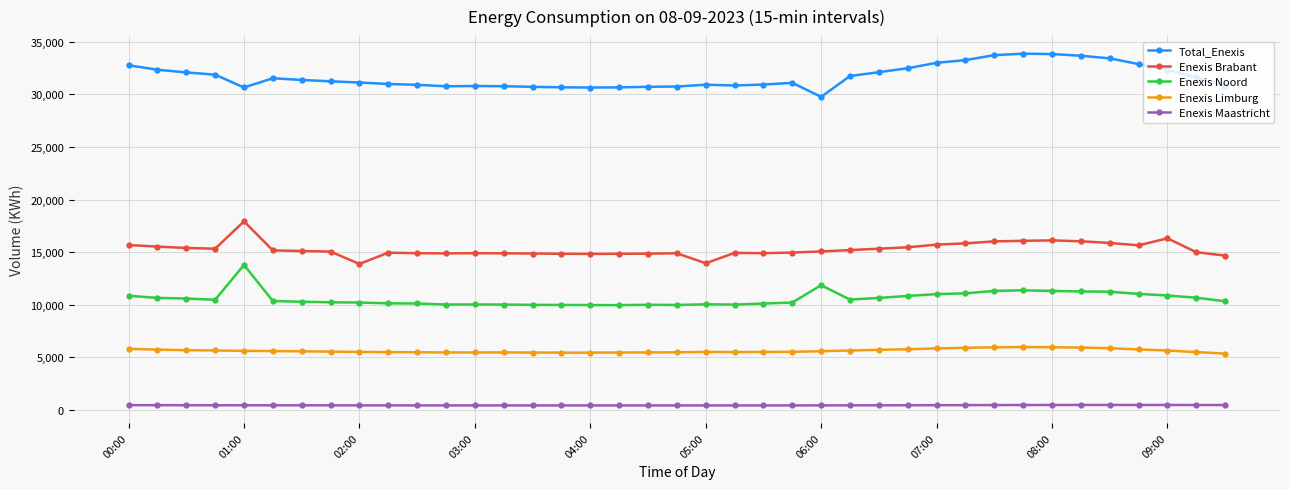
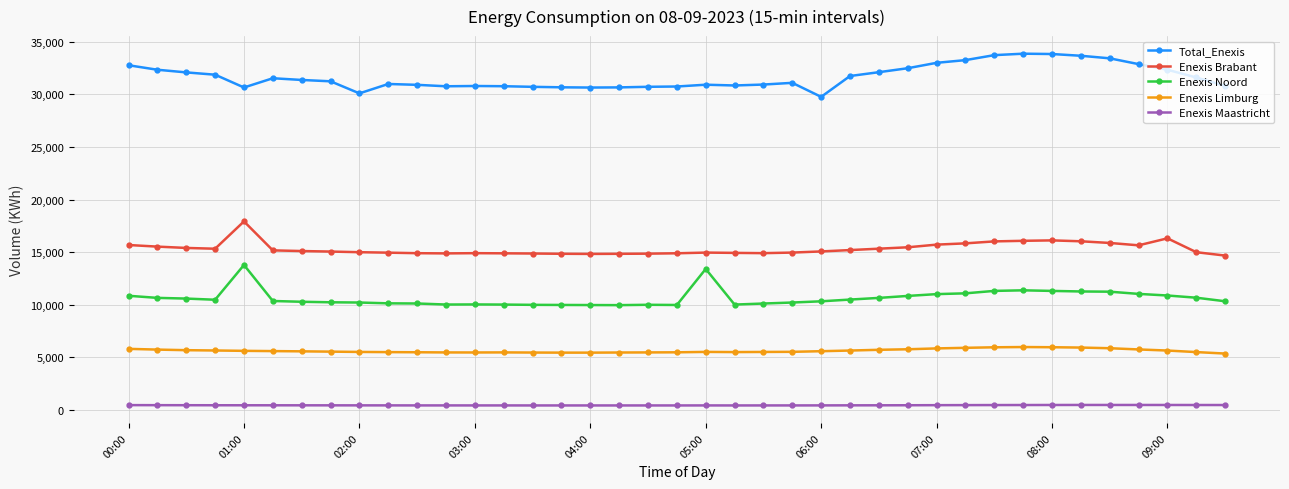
Total_Enexis, 02:00: 31,100 -> 30,100
Enexis Brabant, 02:00: 13,900 -> 15,000
Enexis Brabant, 05:00: 13,900 -> 15,000
Enexis Noord, 05:00: 10,000 -> 13,400
Enexis Noord, 06:00: 11,900 -> 10,300
